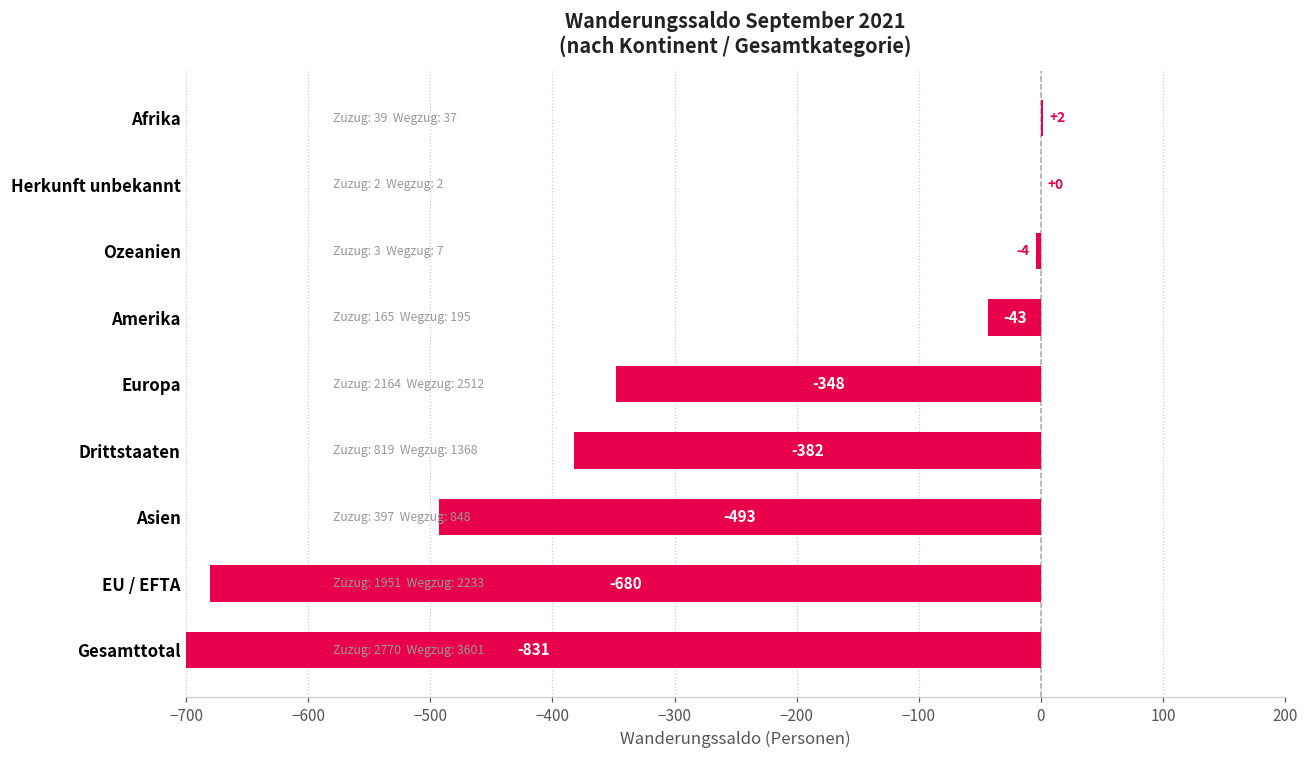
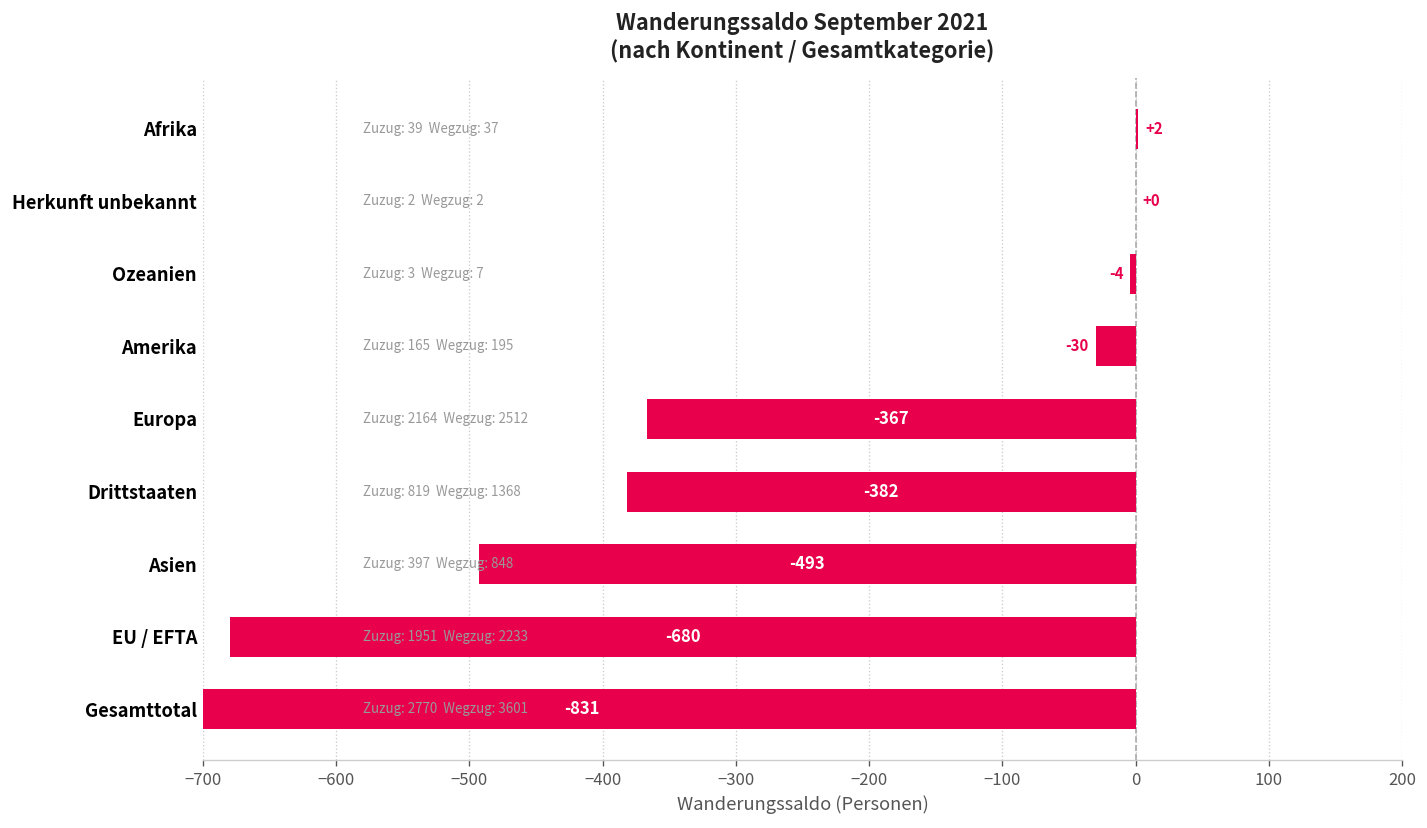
Amerika: -43 -> -30
Europa: -348 -> -367
